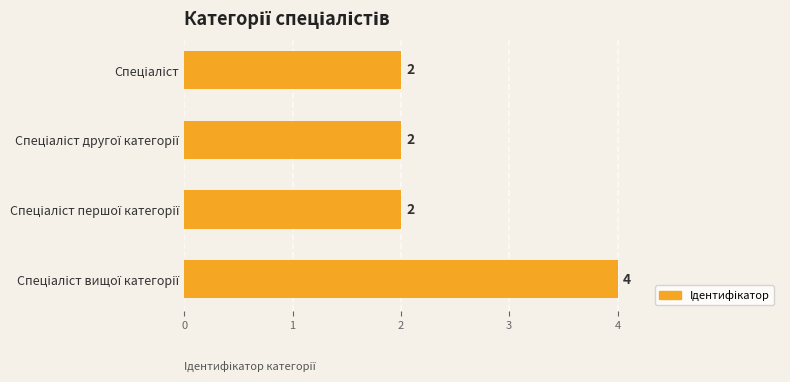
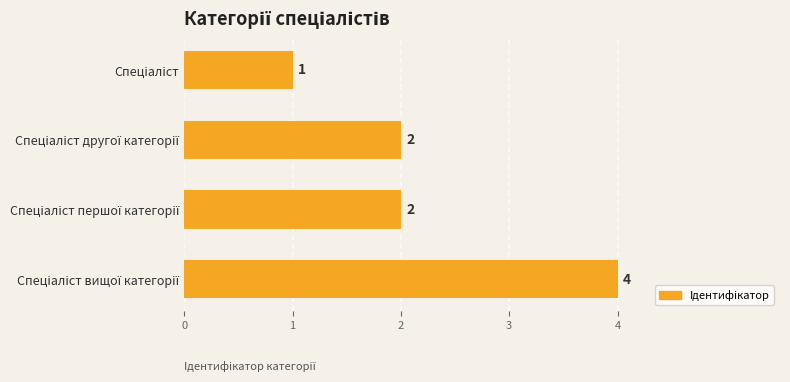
Спеціаліст: 2 -> 1
